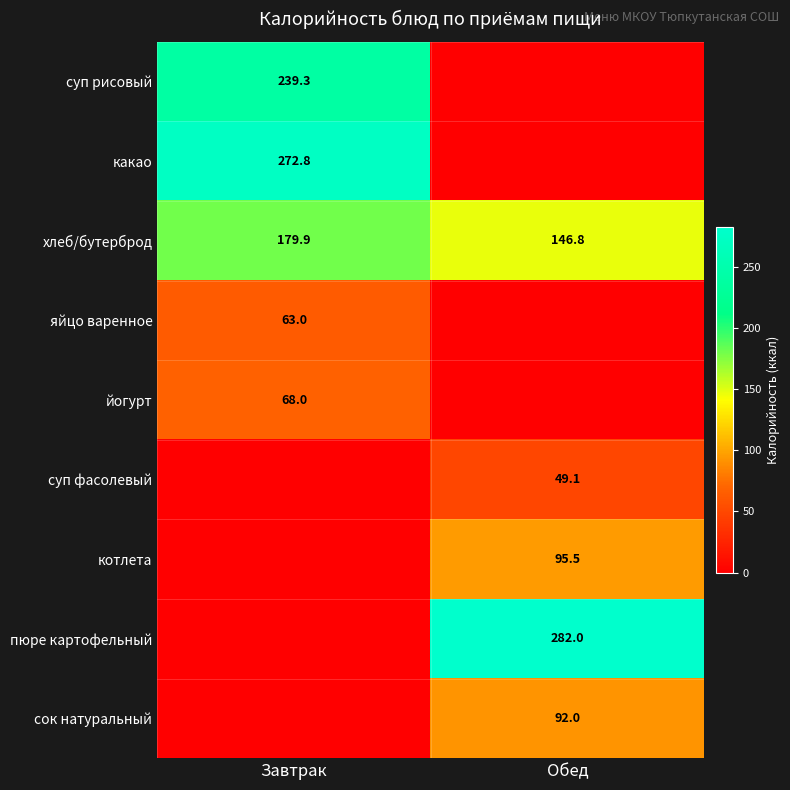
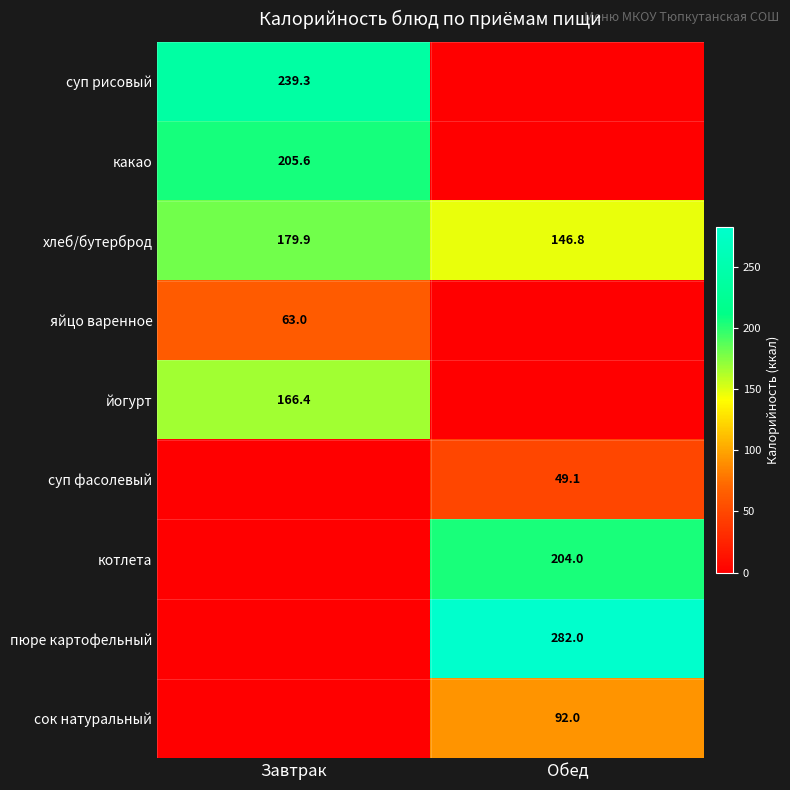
какао, Завтрак: 272.8 -> 205.6
йогурт, Завтрак: 68.0 -> 166.4
котлета, Обед: 95.5 -> 204.0
